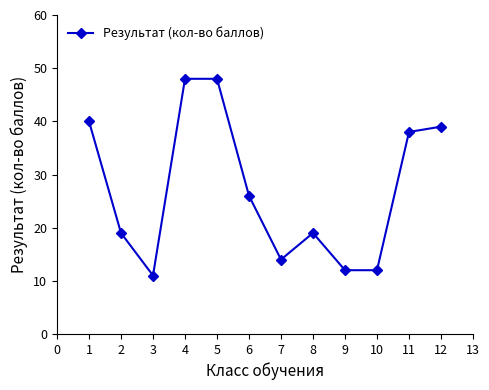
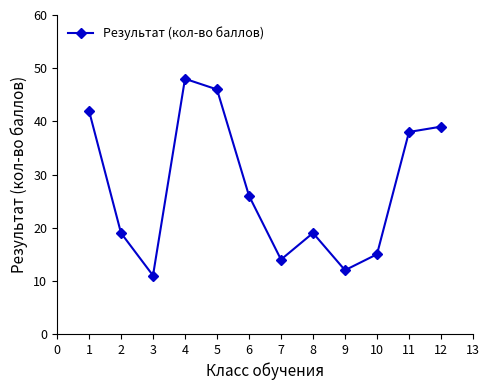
1: 40 -> 42
5: 48 -> 46
10: 12 -> 15
